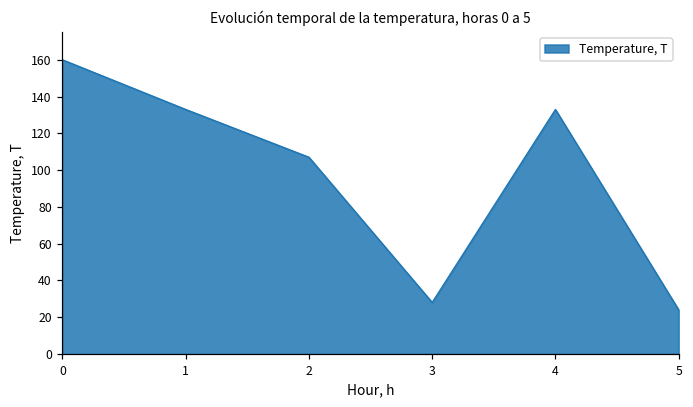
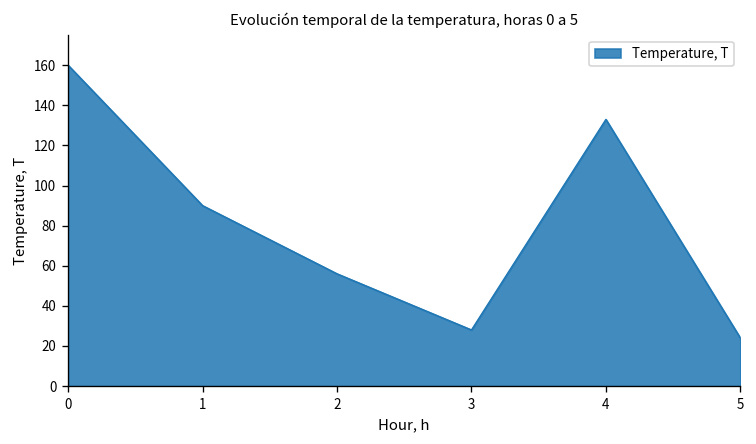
1: 133 -> 90
2: 107 -> 56
